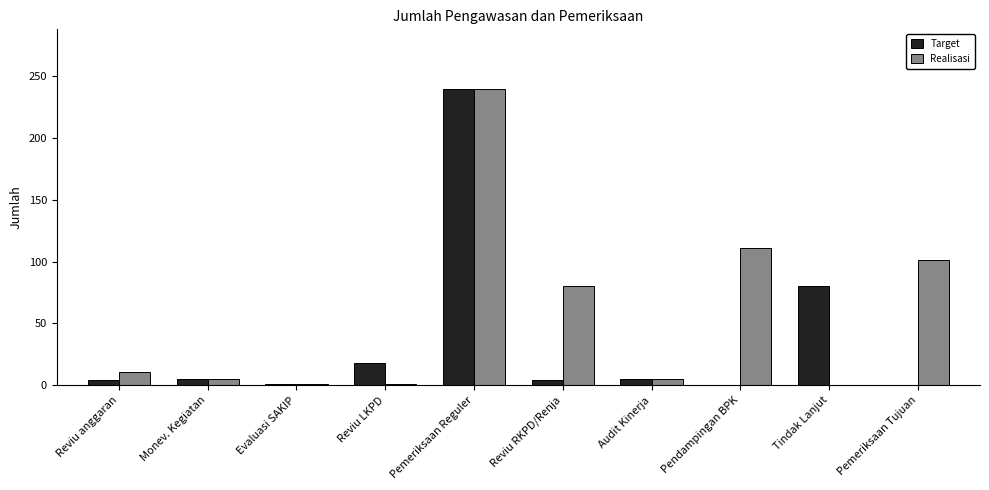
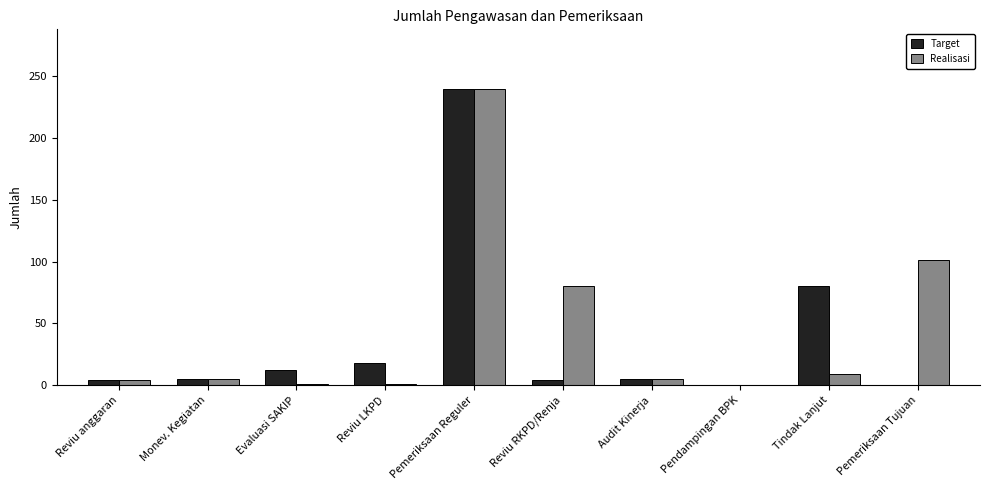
Realisasi, Reviu anggaran: 11 -> 4
Target, Evaluasi SAKIP: 1 -> 12
Realisasi, Pendampingan BPK: 111 -> 0
Realisasi, Tindak Lanjut: 0 -> 9
